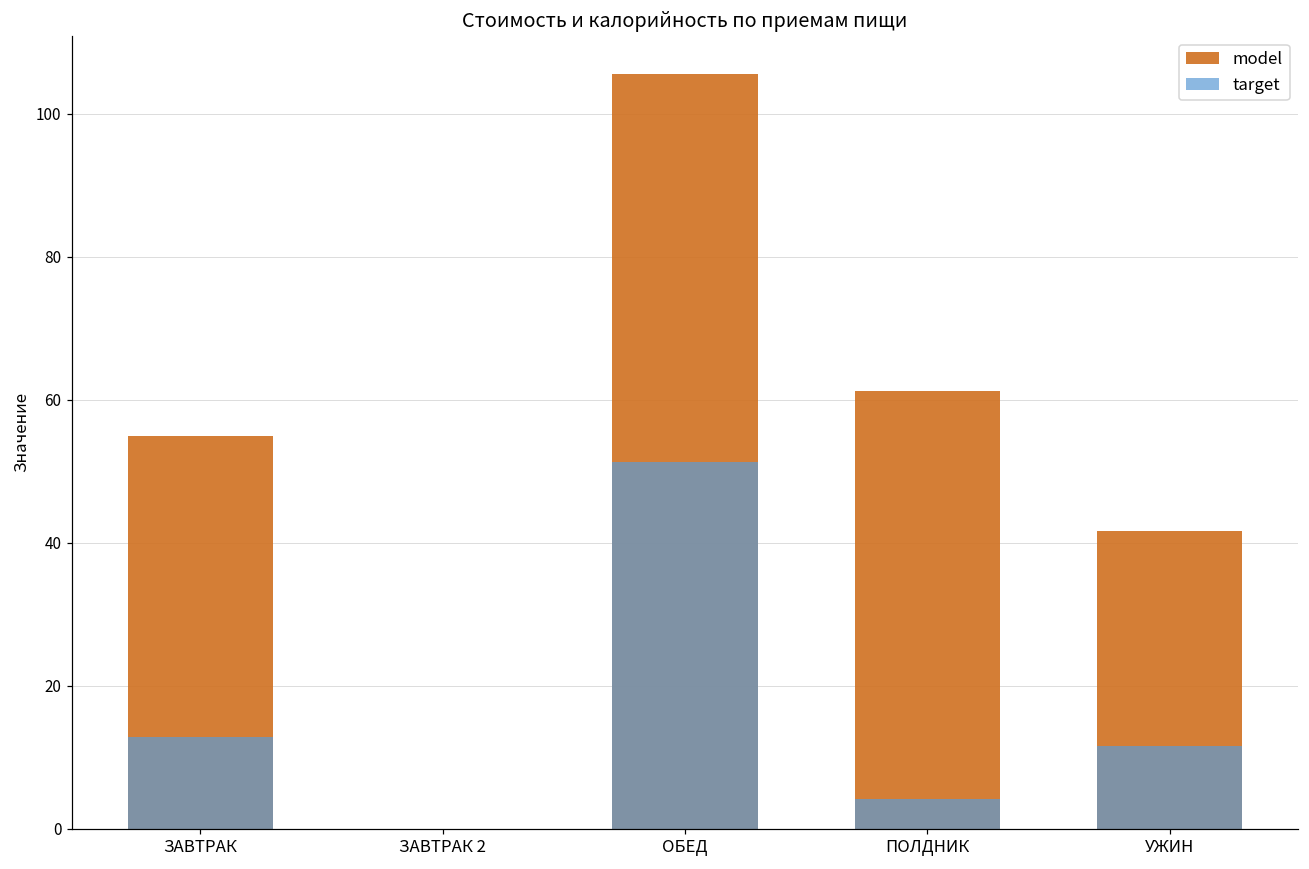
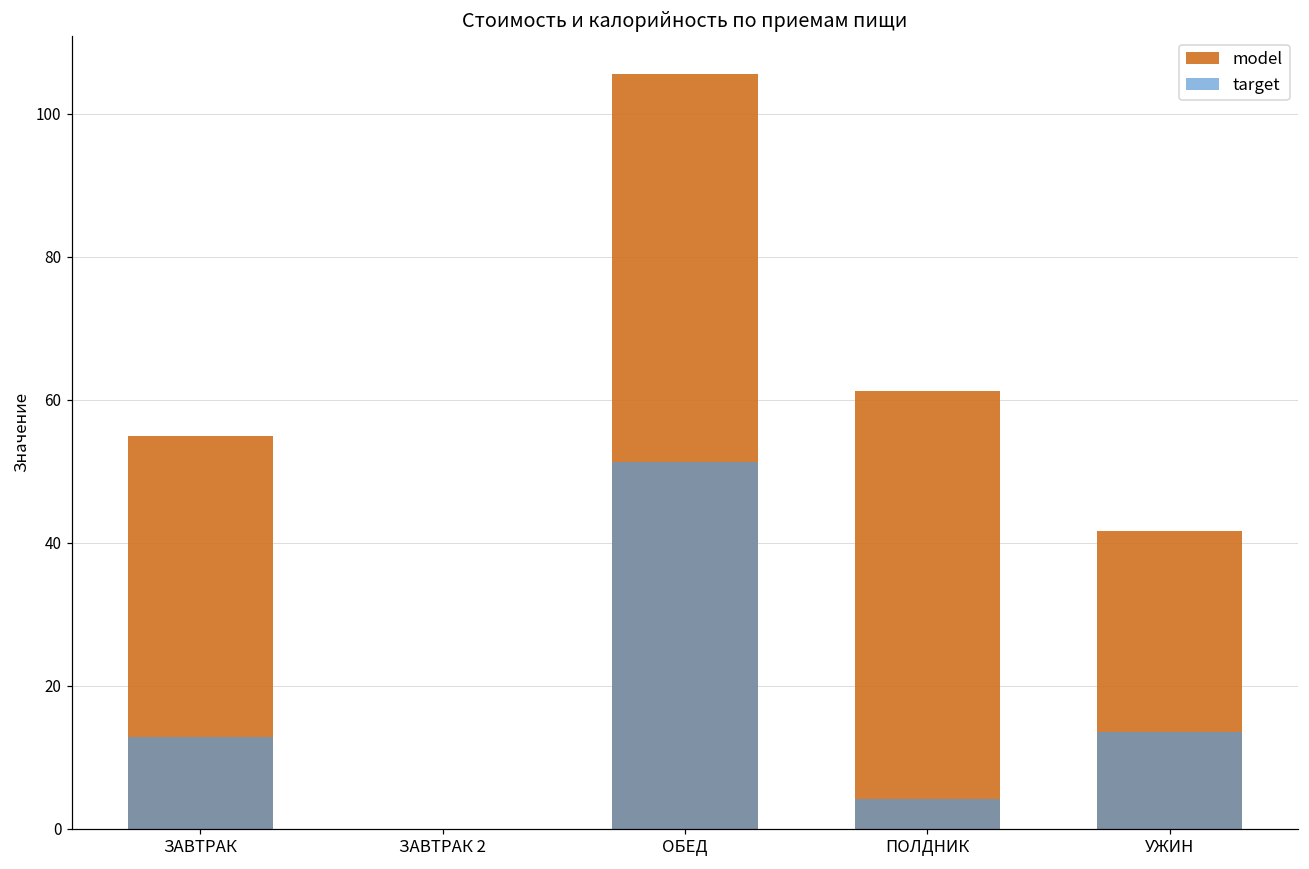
target, УЖИН: 12 -> 14
